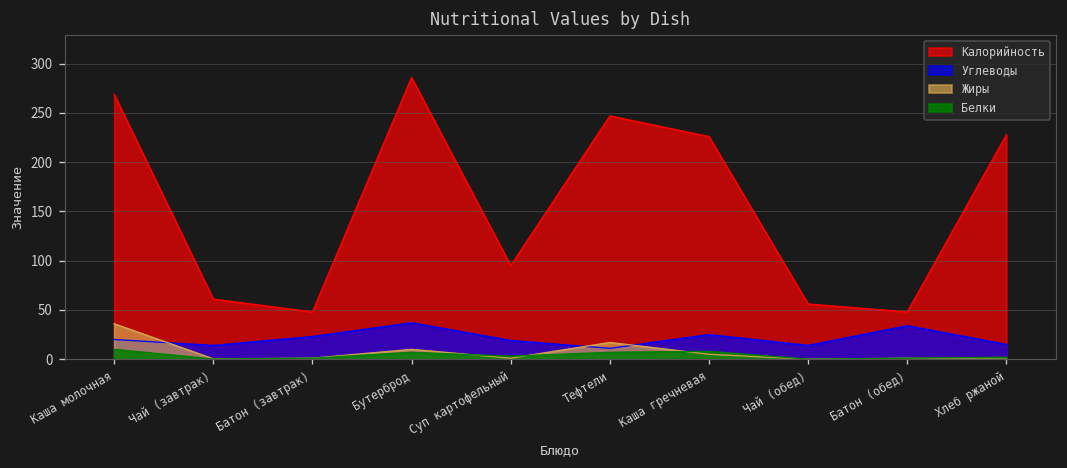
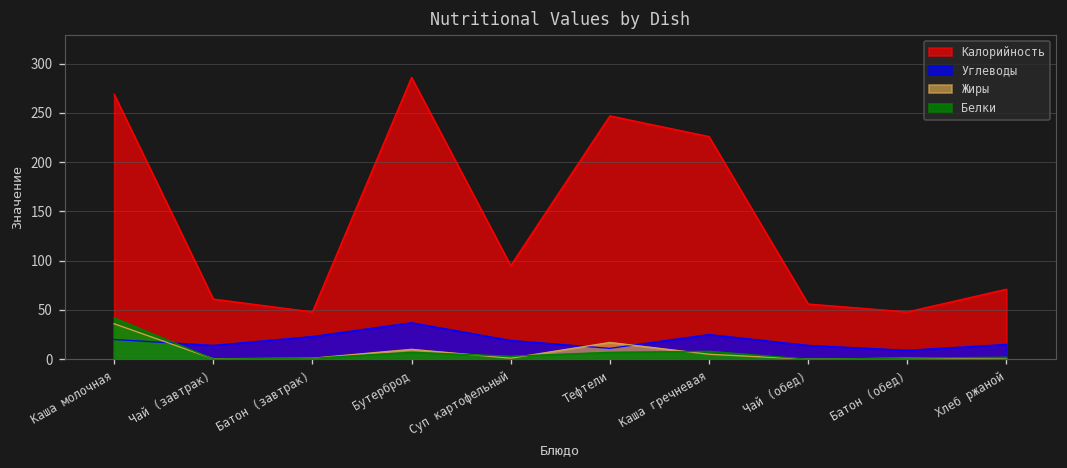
Белки, Каша молочная: 10 -> 40
Углеводы, Батон (обед): 30 -> 10
Калорийность, Хлеб ржаной: 230 -> 70
